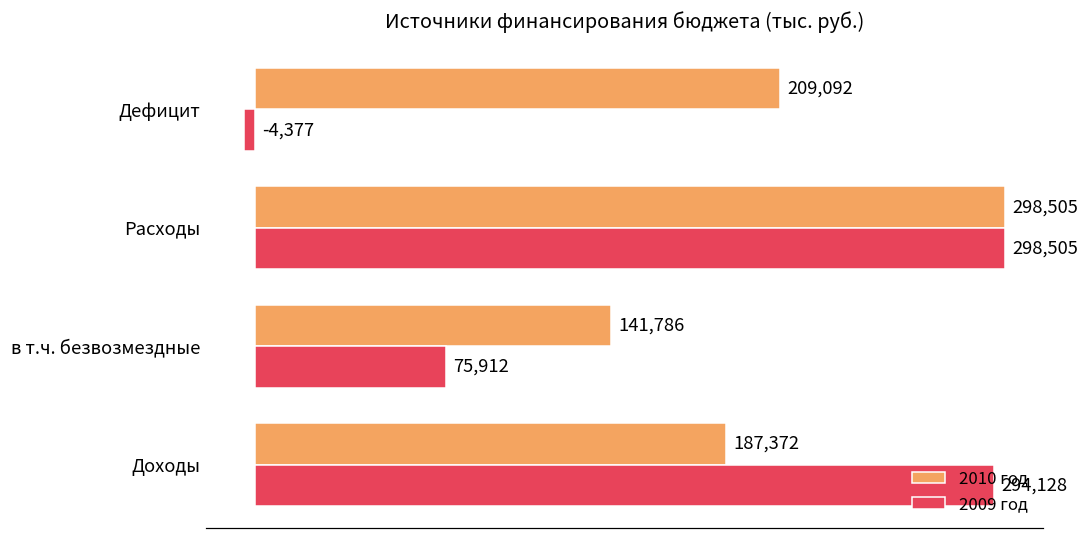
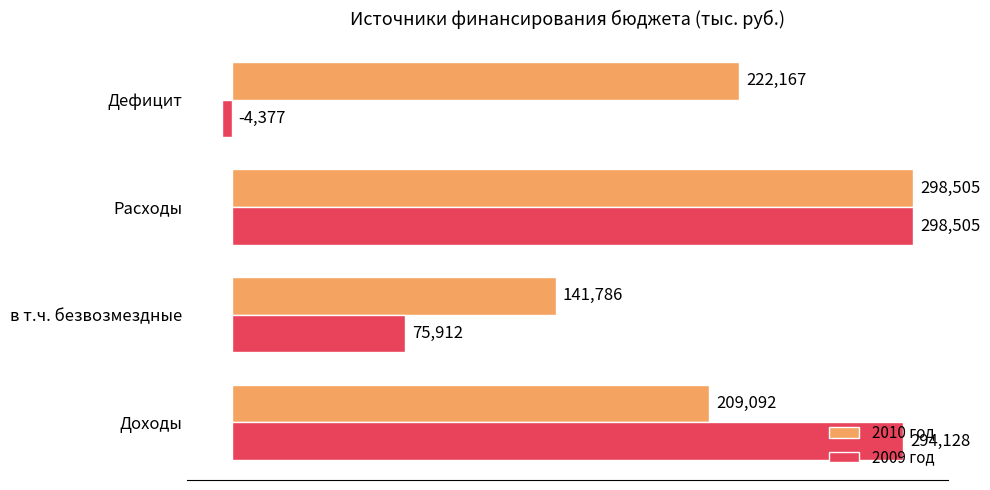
2010 год, Дефицит: 209,092 -> 222,167
2010 год, Доходы: 187,372 -> 209,092
